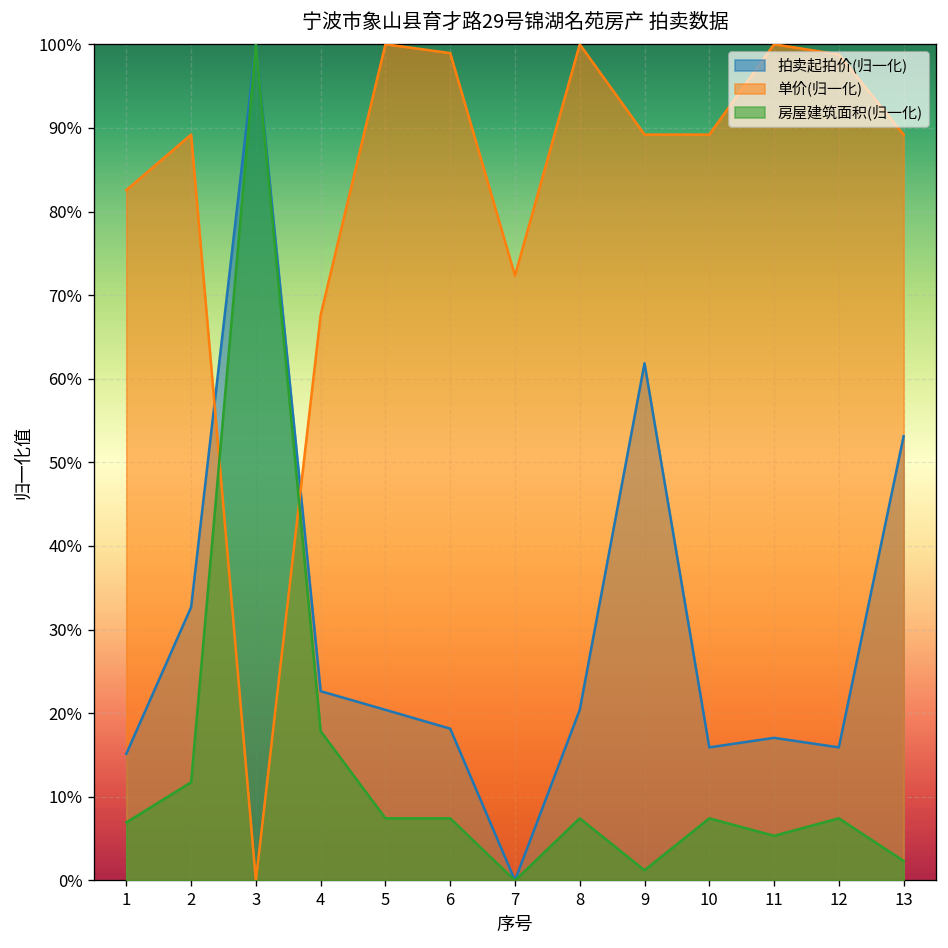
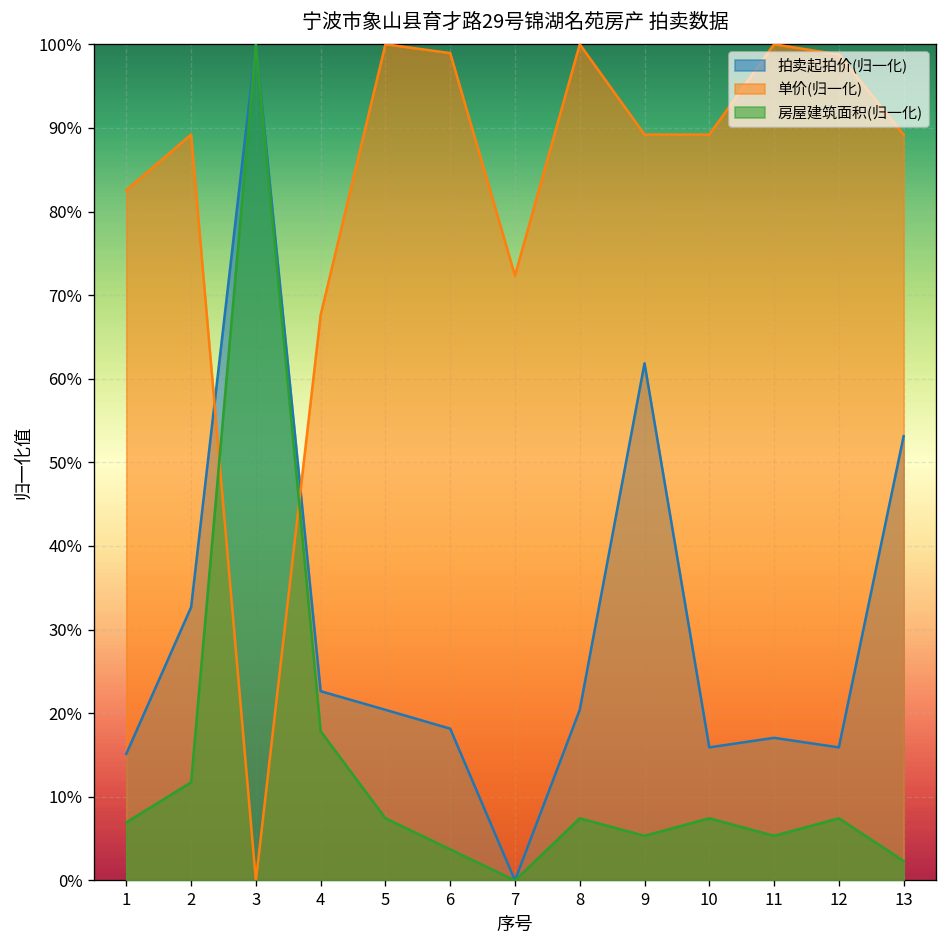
房屋建筑面积(归一化), 6: 7% -> 4%
房屋建筑面积(归一化), 9: 1% -> 5%
